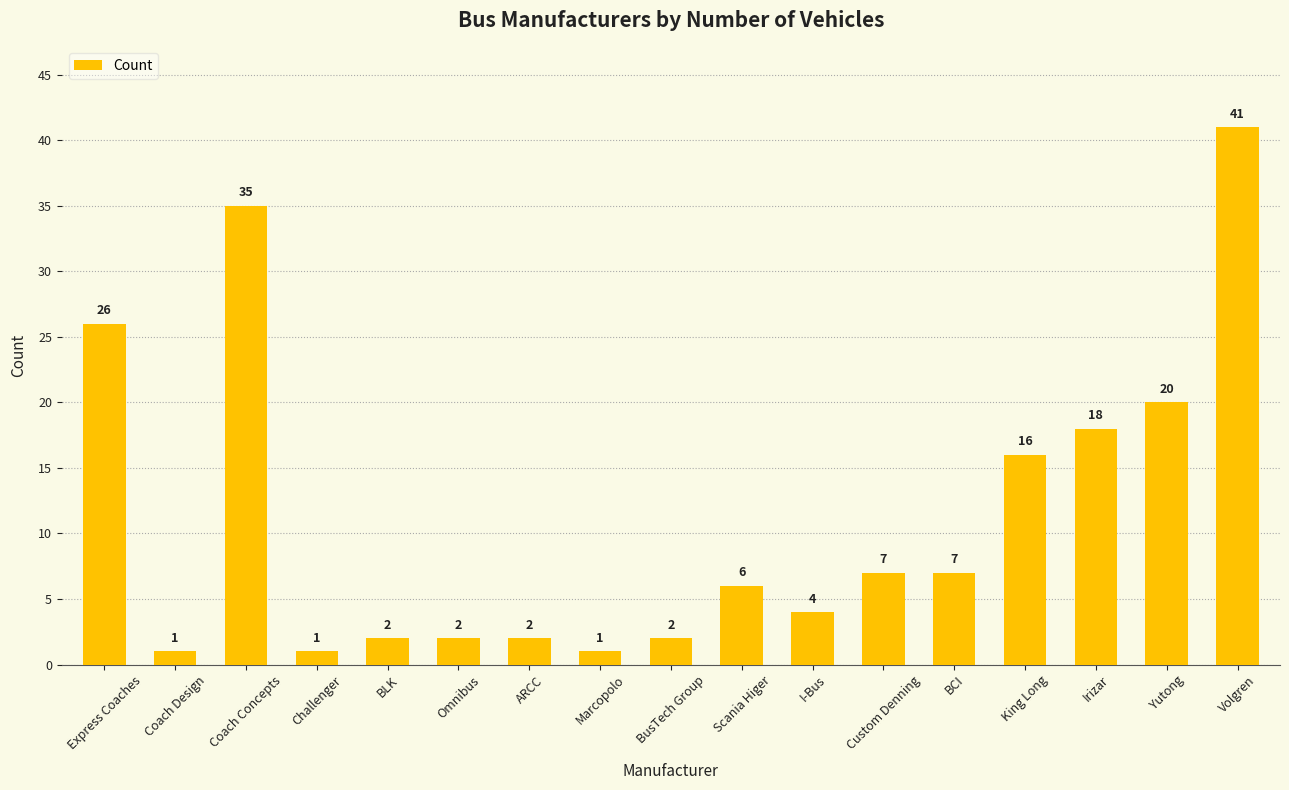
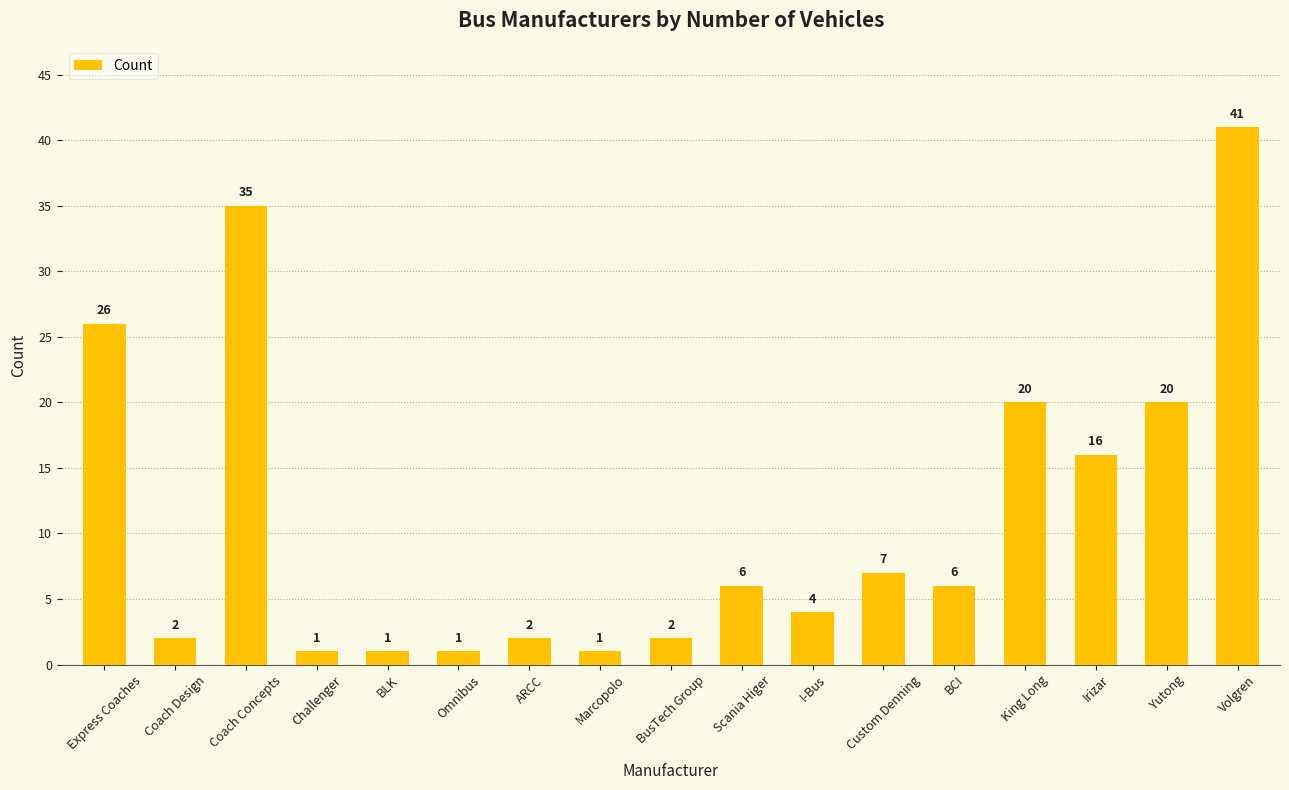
Coach Design: 1 -> 2
BLK: 2 -> 1
Omnibus: 2 -> 1
BCI: 7 -> 6
King Long: 16 -> 20
Irizar: 18 -> 16
